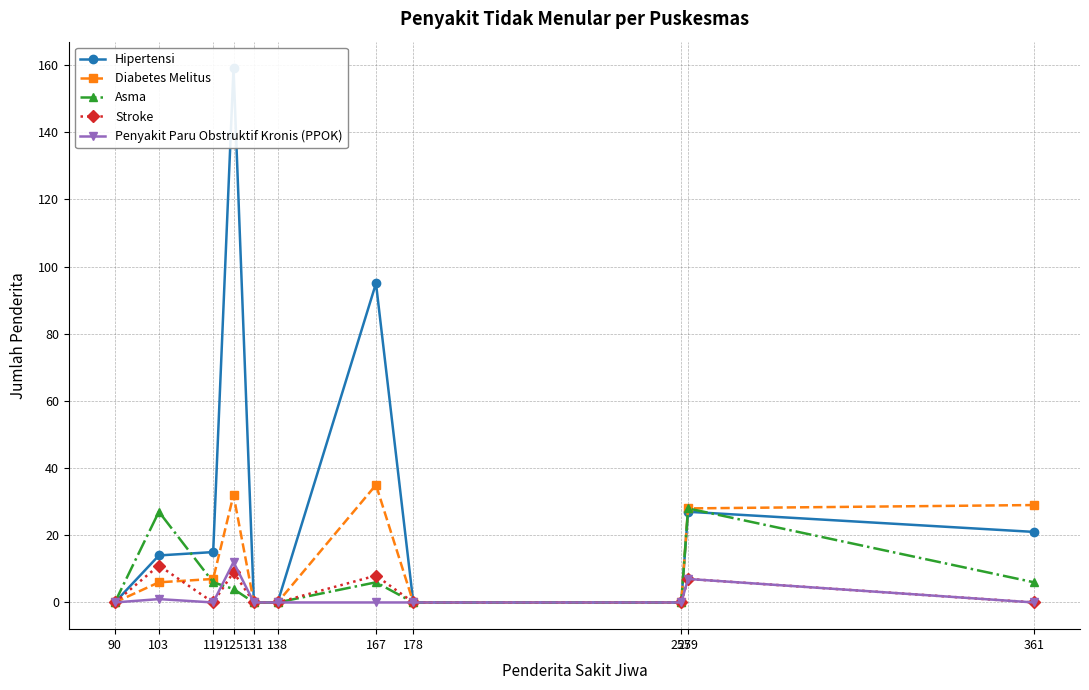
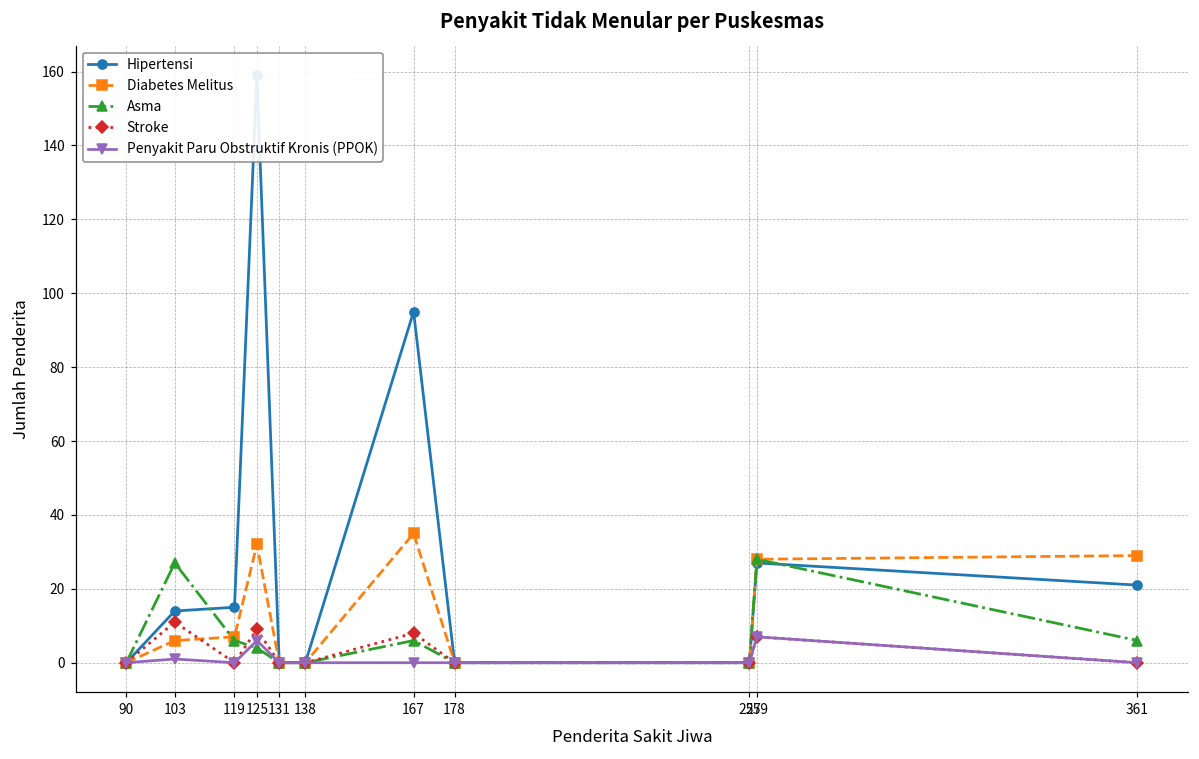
Penyakit Paru Obstruktif Kronis (PPOK), 125: 12 -> 6
